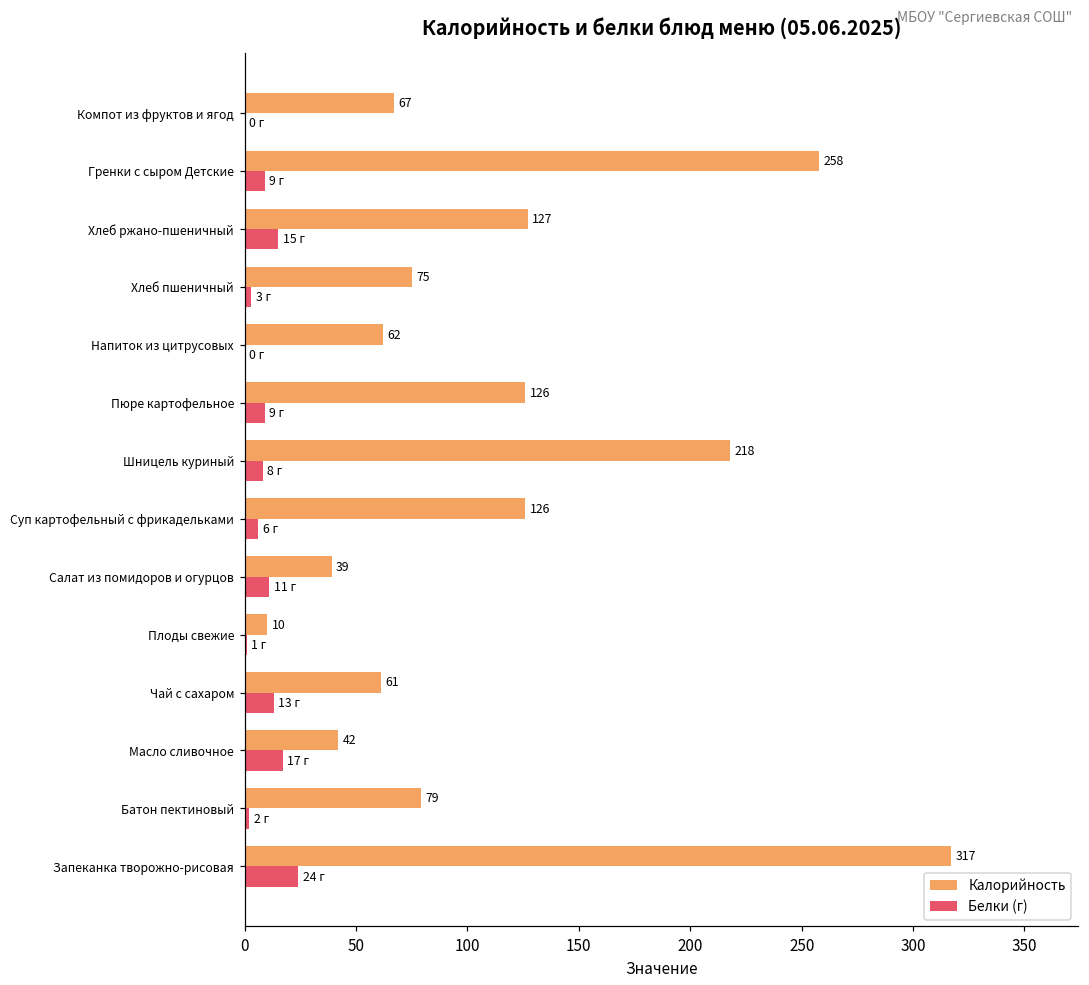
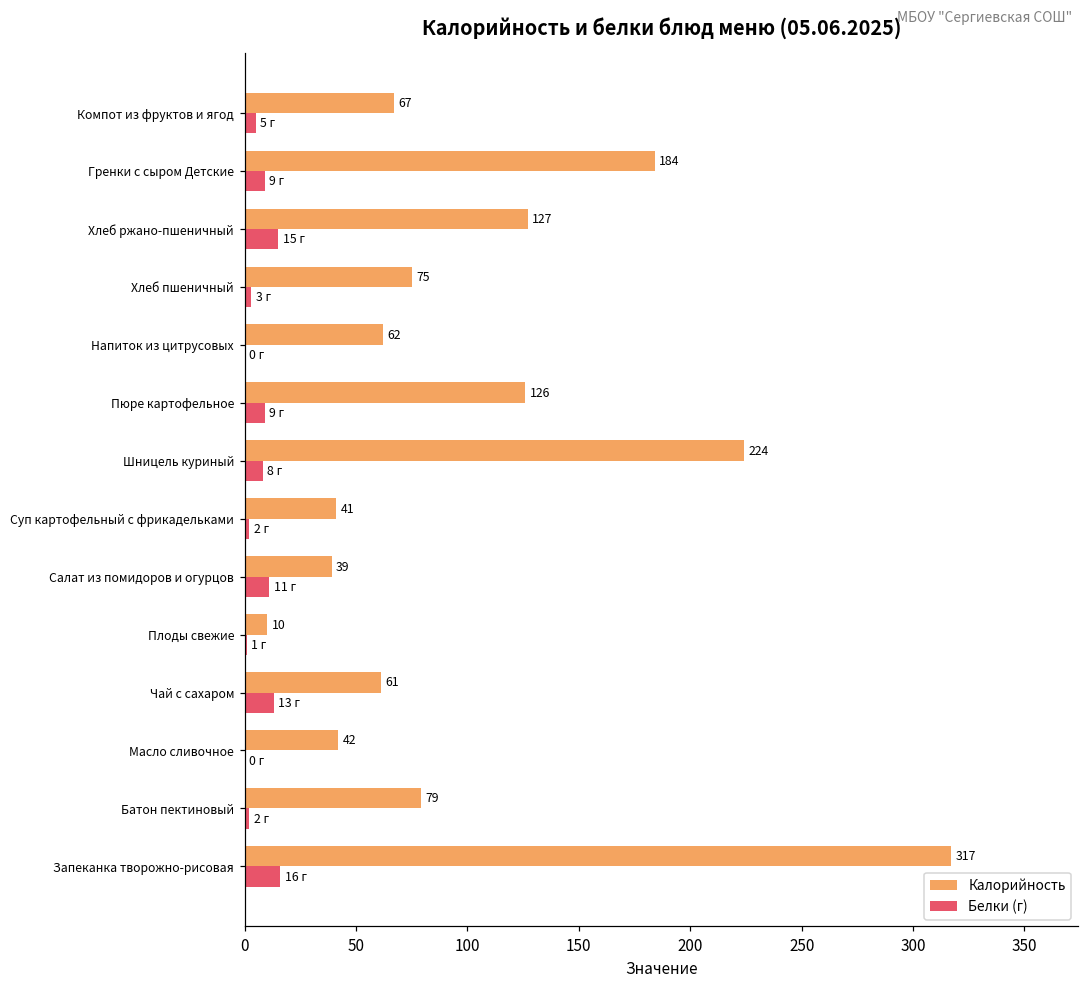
Белки (г), Компот из фруктов и ягод: 0 -> 5
Калорийность, Гренки с сыром Детские: 258 -> 184
Калорийность, Шницель куриный: 218 -> 224
Калорийность, Суп картофельный с фрикадельками: 126 -> 41
Белки (г), Суп картофельный с фрикадельками: 6 -> 2
Белки (г), Масло сливочное: 17 -> 0
Белки (г), Запеканка творожно-рисовая: 24 -> 16
